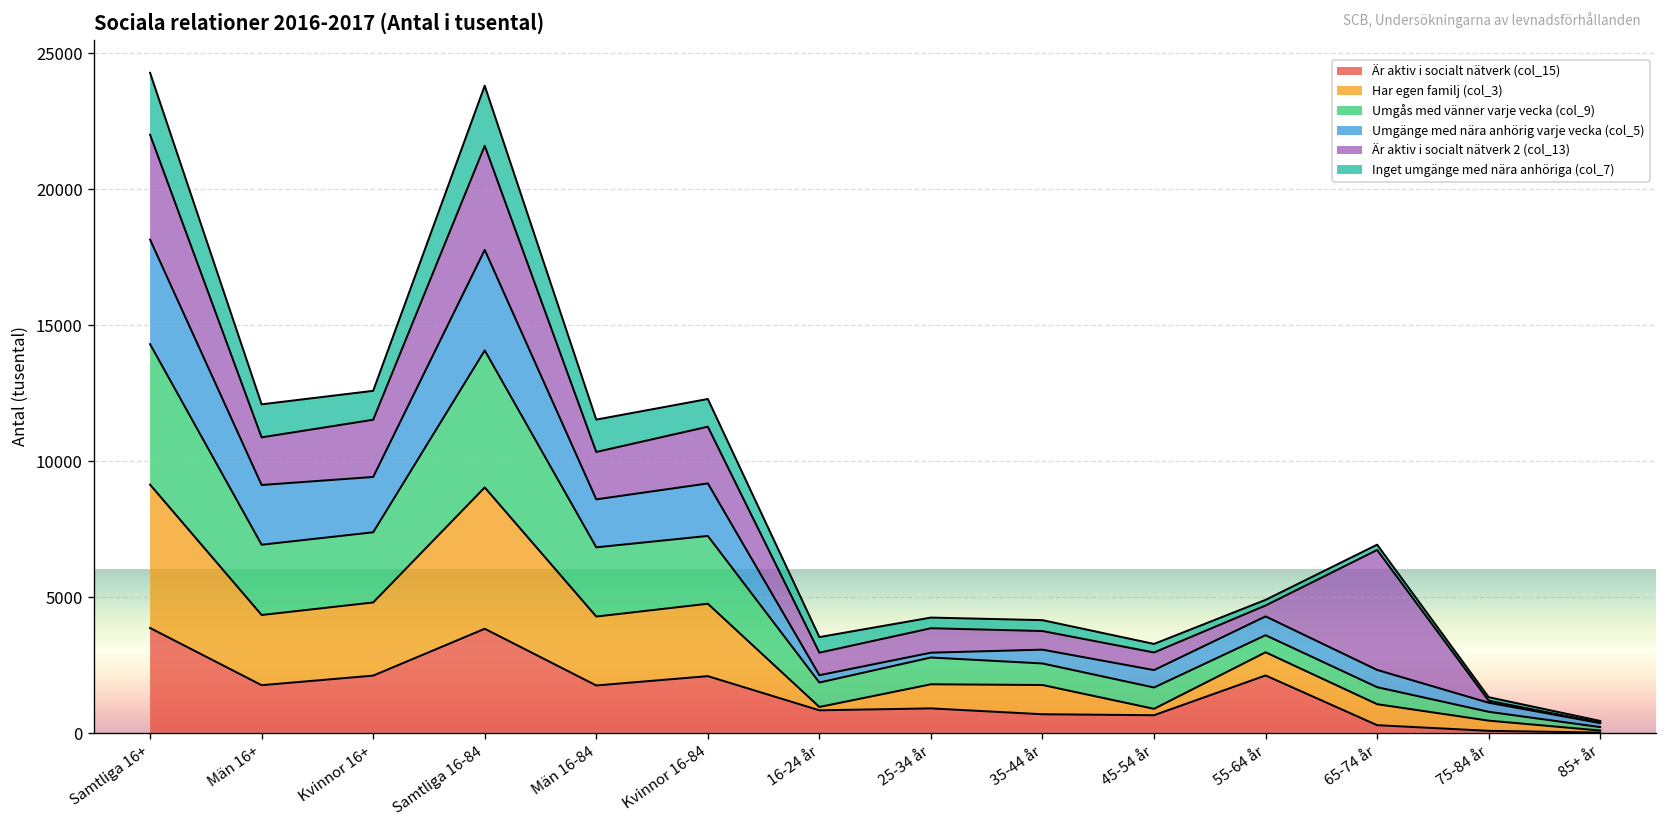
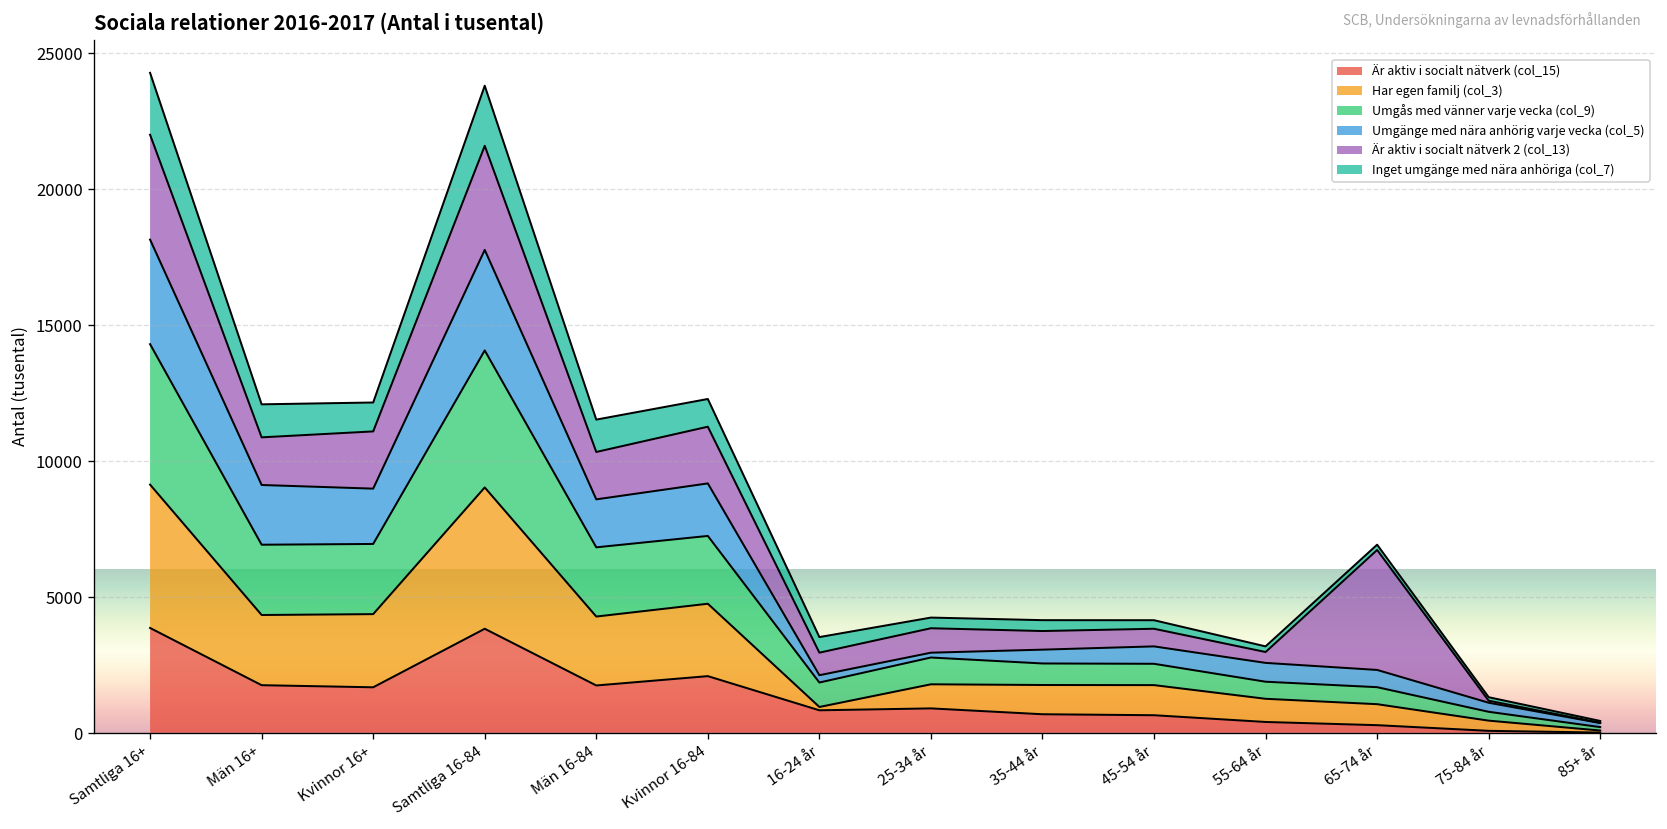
Är aktiv i socialt nätverk (col_15), Kvinnor 16+: 2100 -> 1700
Har egen familj (col_3), 45-54 år: 200 -> 1100
Är aktiv i socialt nätverk (col_15), 55-64 år: 2100 -> 400
